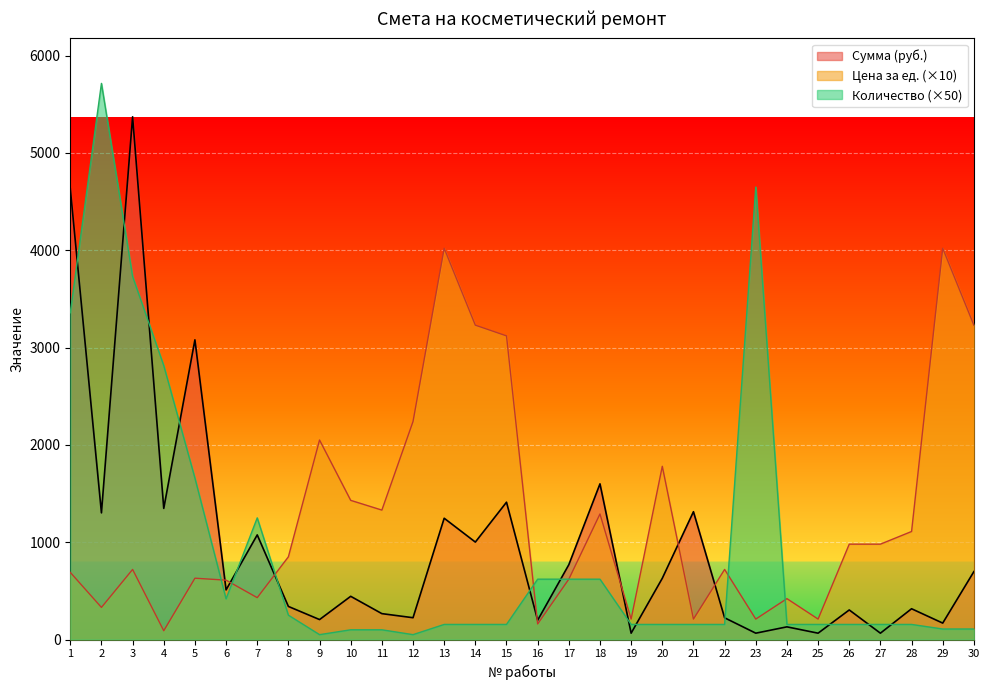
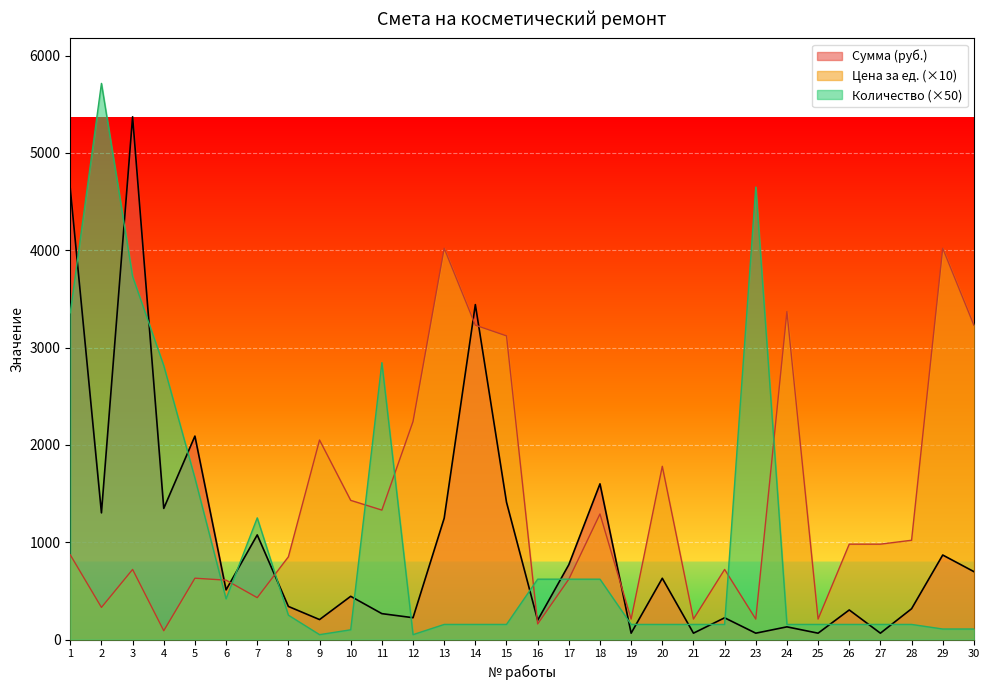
Цена за ед. (×10), 1: 700 -> 900
Сумма (руб.), 5: 3100 -> 2100
Количество (×50), 11: 100 -> 2800
Сумма (руб.), 14: 1000 -> 3400
Сумма (руб.), 21: 1300 -> 100
Цена за ед. (×10), 24: 400 -> 3400
Цена за ед. (×10), 28: 1100 -> 1000
Сумма (руб.), 29: 200 -> 900
